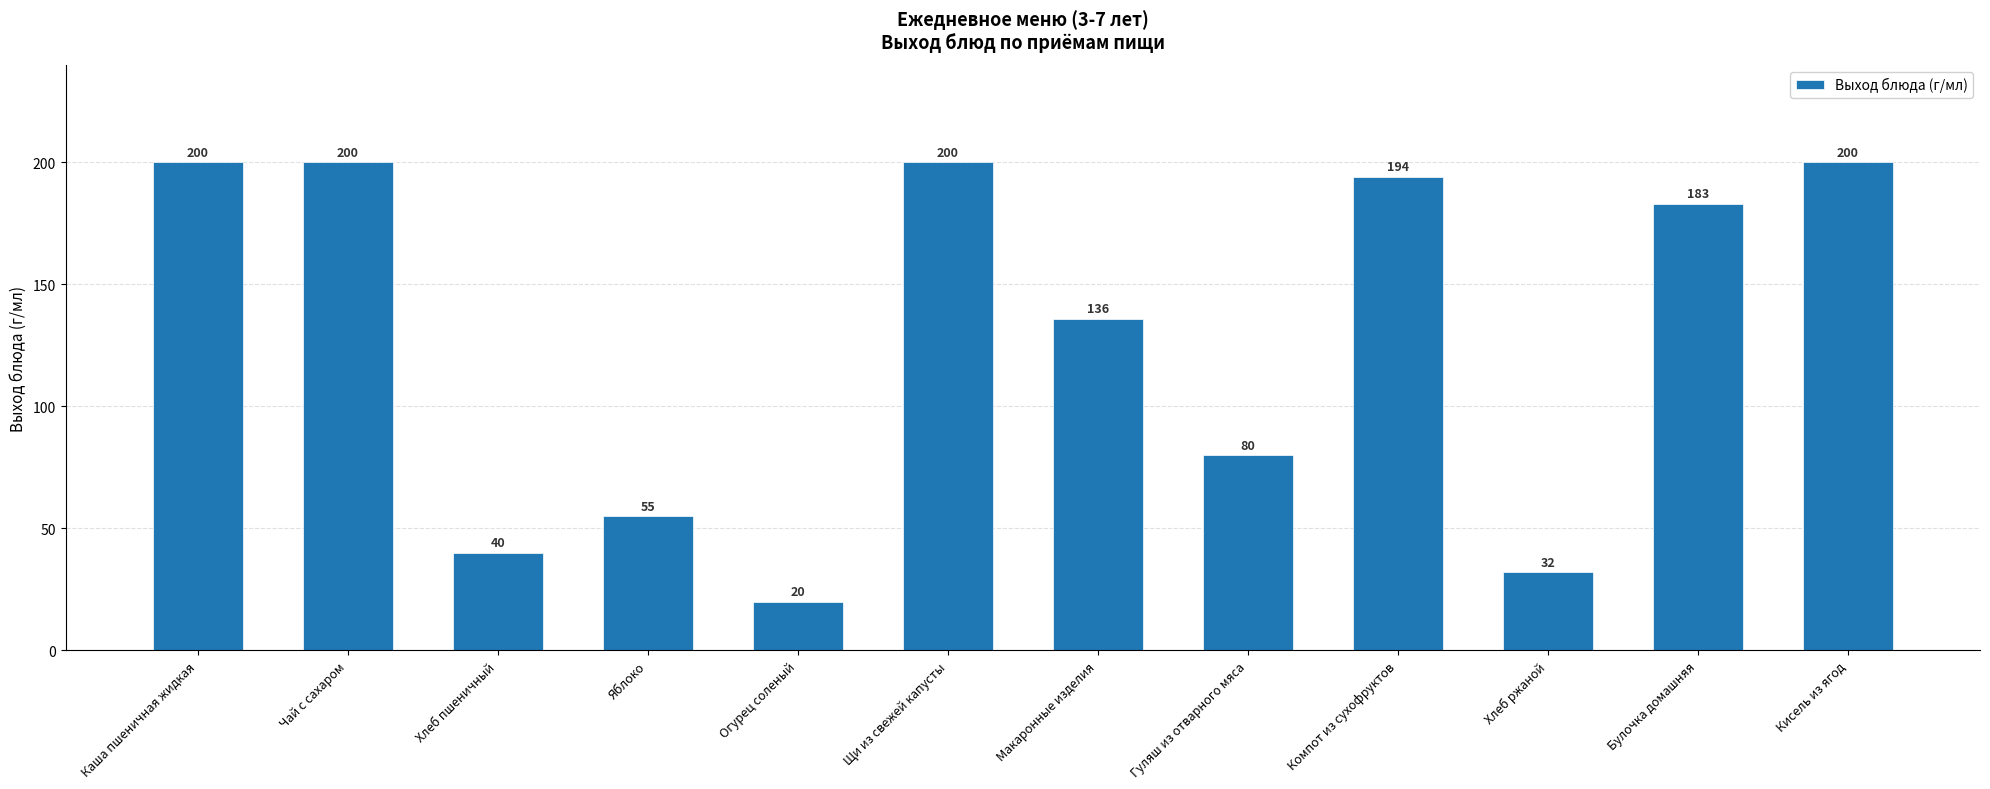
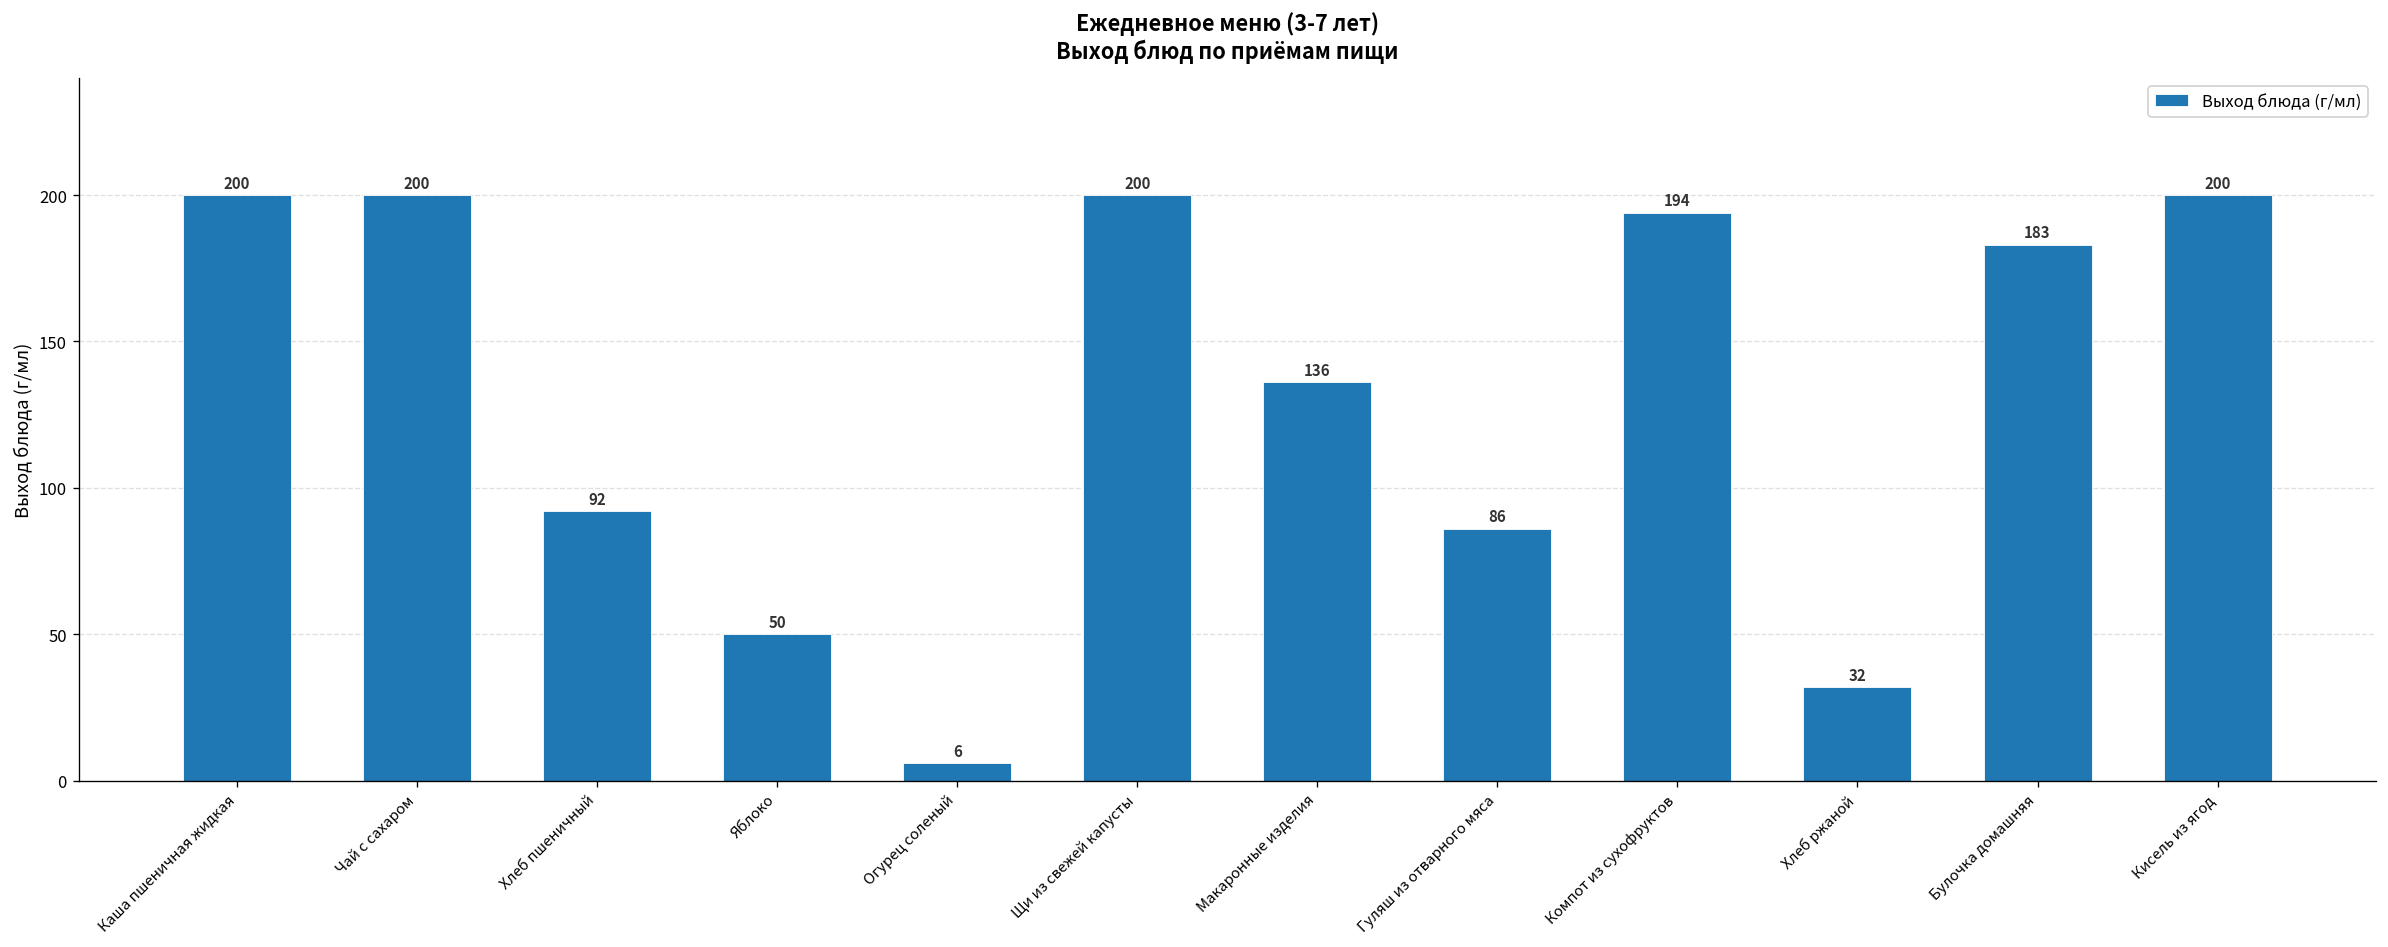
Хлеб пшеничный: 40 -> 92
Яблоко: 55 -> 50
Огурец соленый: 20 -> 6
Гуляш из отварного мяса: 80 -> 86
